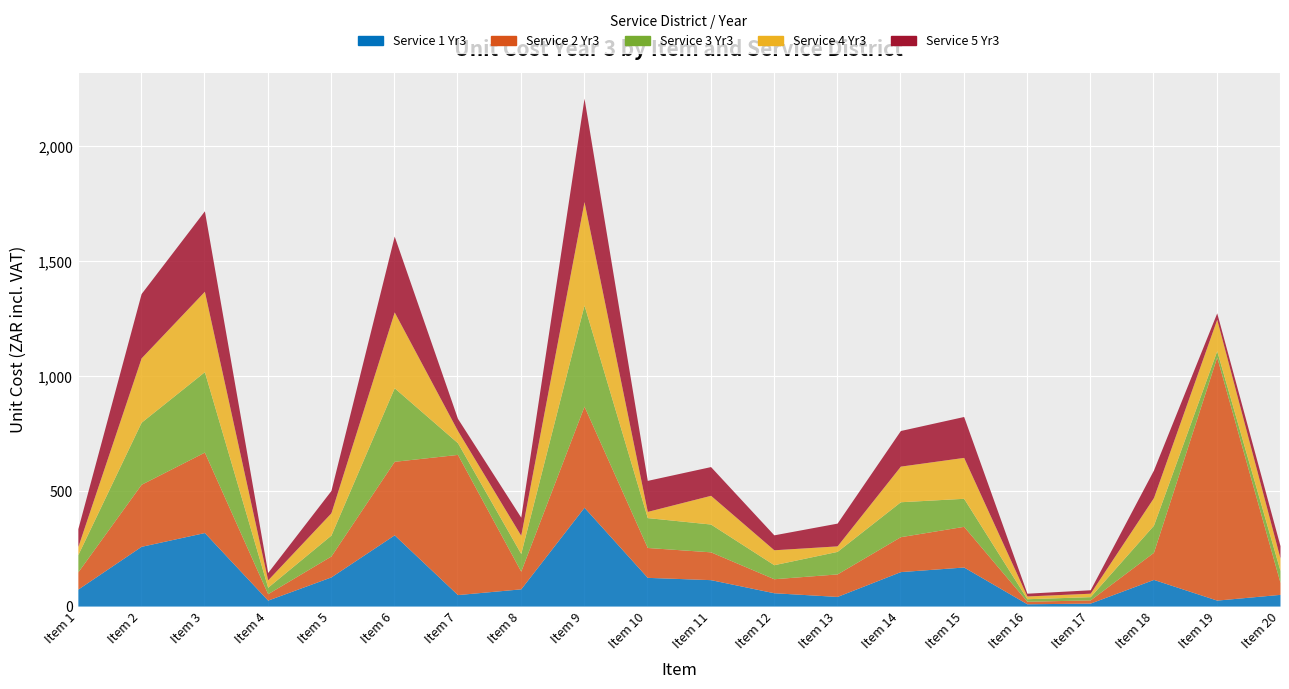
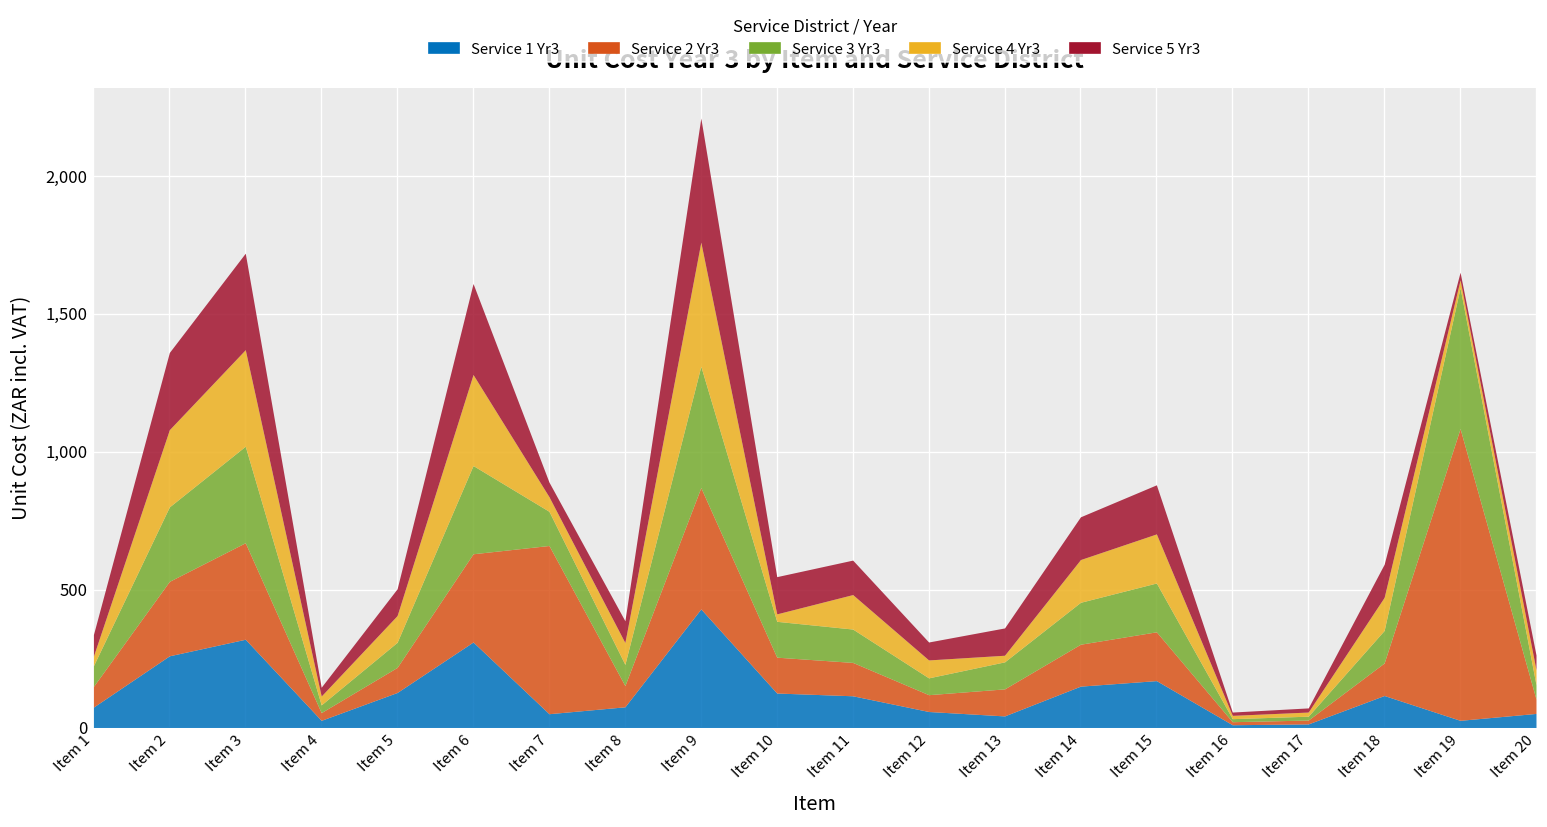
Service 3 Yr3, Item 7: 50 -> 120
Service 3 Yr3, Item 15: 120 -> 180
Service 3 Yr3, Item 19: 30 -> 510
Service 4 Yr3, Item 19: 140 -> 30
